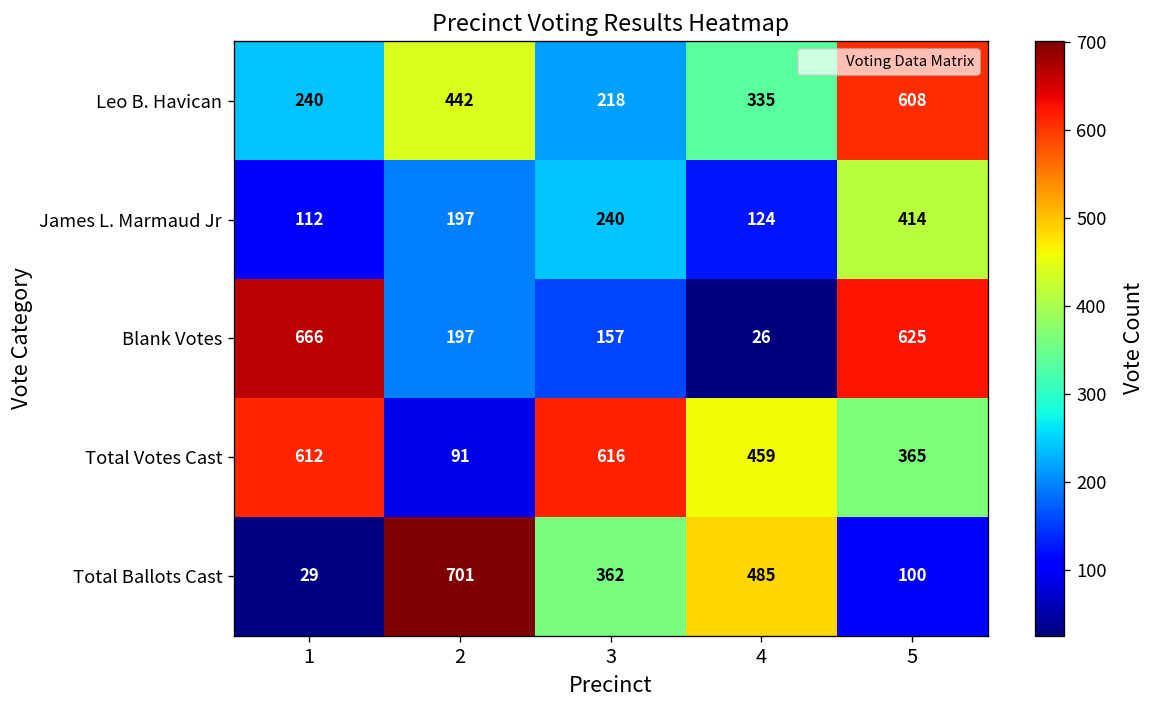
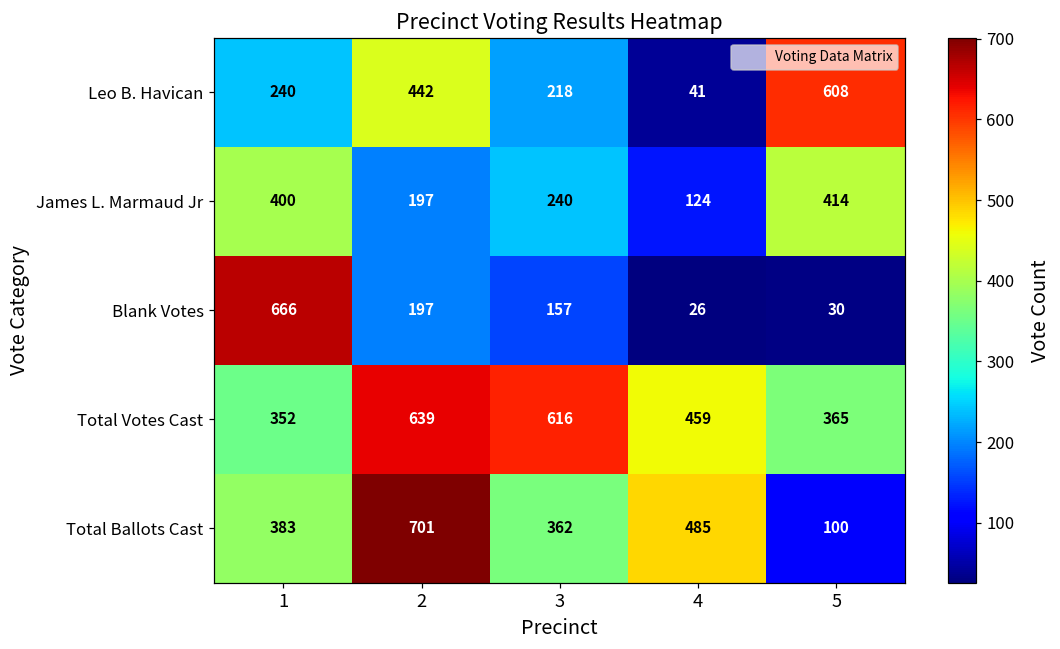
Leo B. Havican, 4: 335 -> 41
James L. Marmaud Jr, 1: 112 -> 400
Blank Votes, 5: 625 -> 30
Total Votes Cast, 1: 612 -> 352
Total Votes Cast, 2: 91 -> 639
Total Ballots Cast, 1: 29 -> 383
